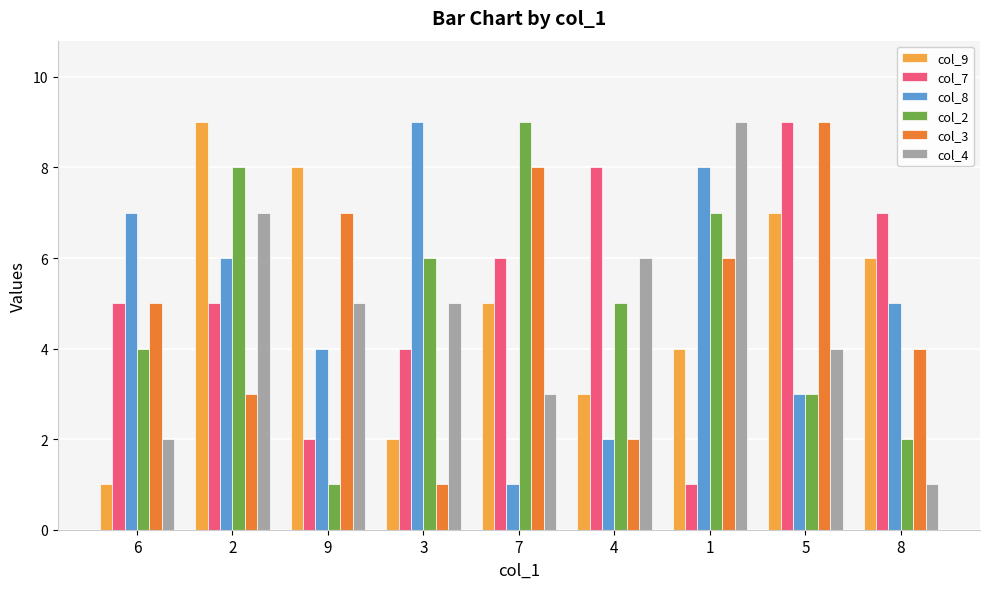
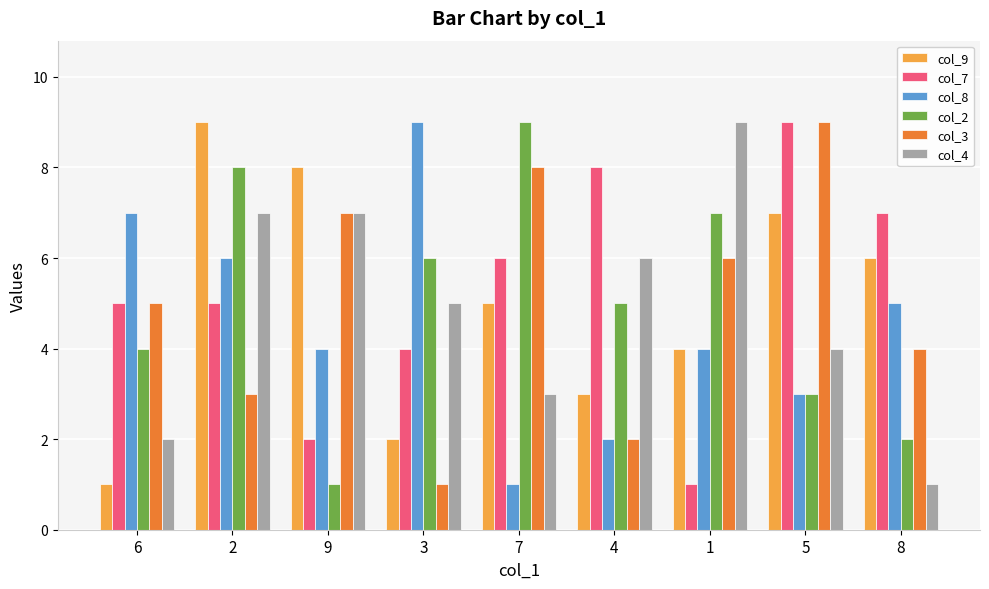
col_4, 9: 5 -> 7
col_8, 1: 8 -> 4
